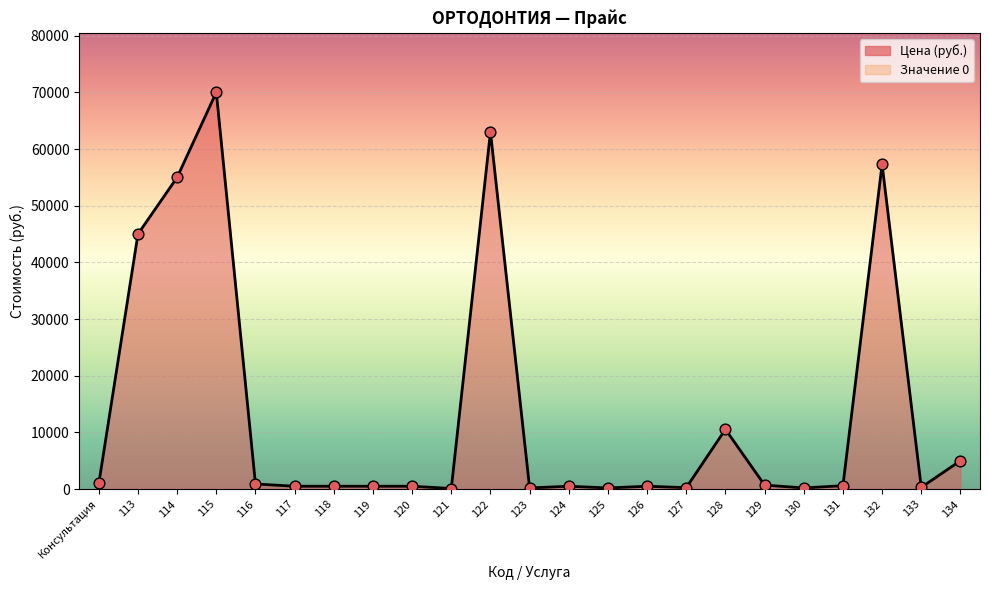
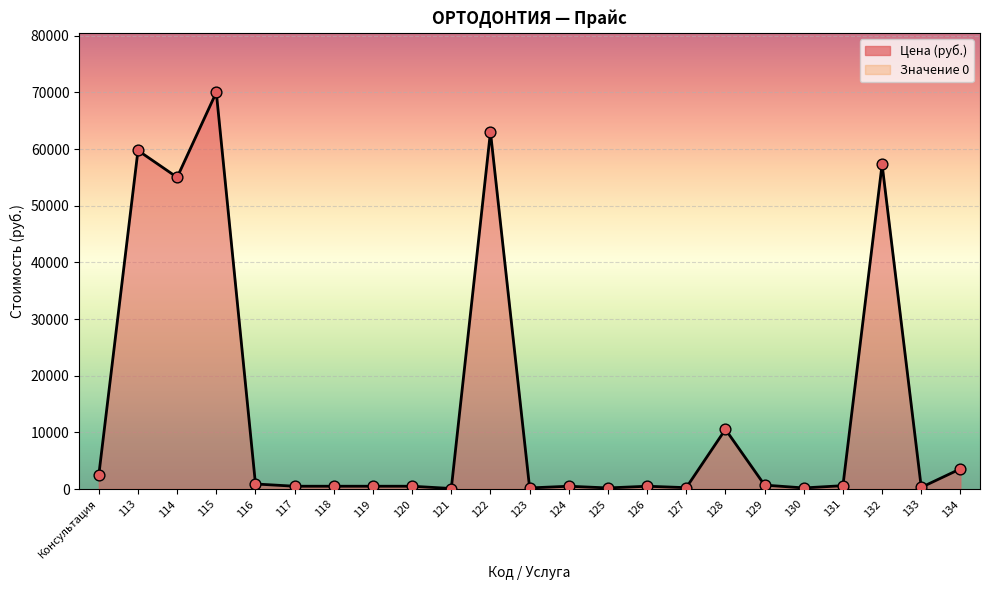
Цена (руб.), Консультация: 1000 -> 2000
Цена (руб.), 113: 45000 -> 60000
Цена (руб.), 134: 5000 -> 4000
